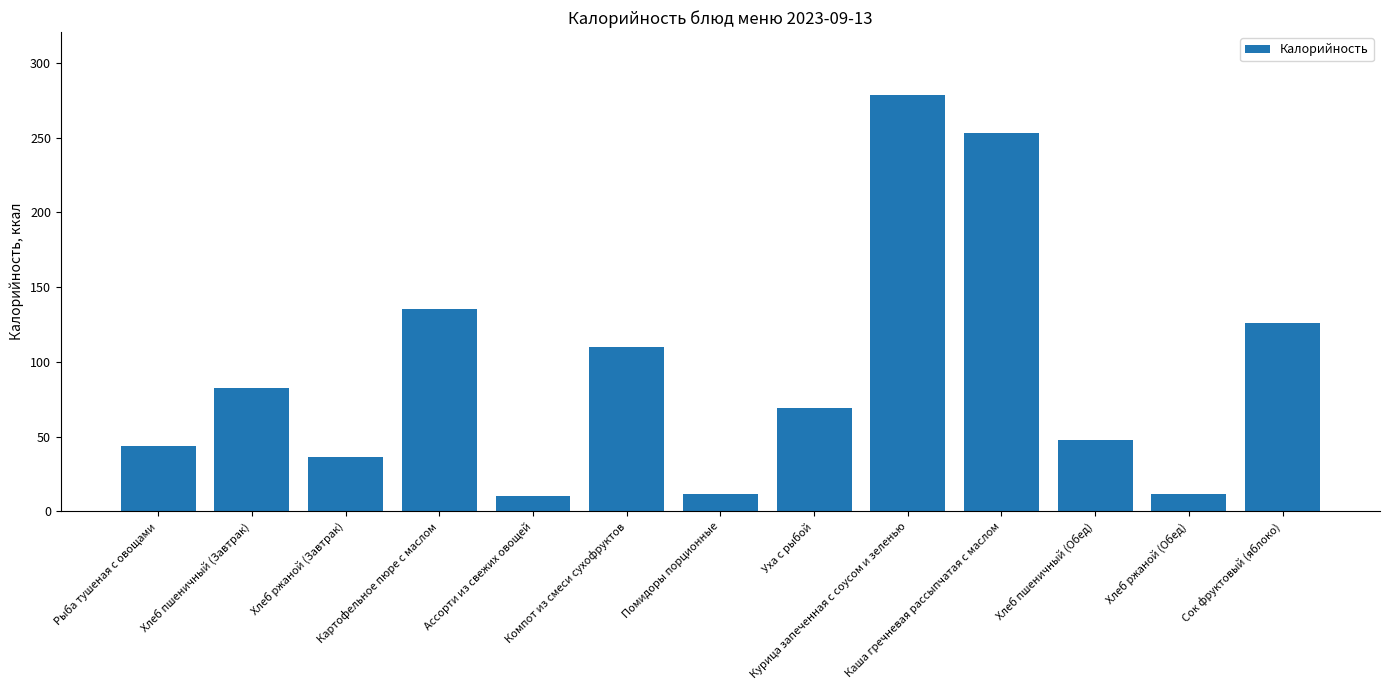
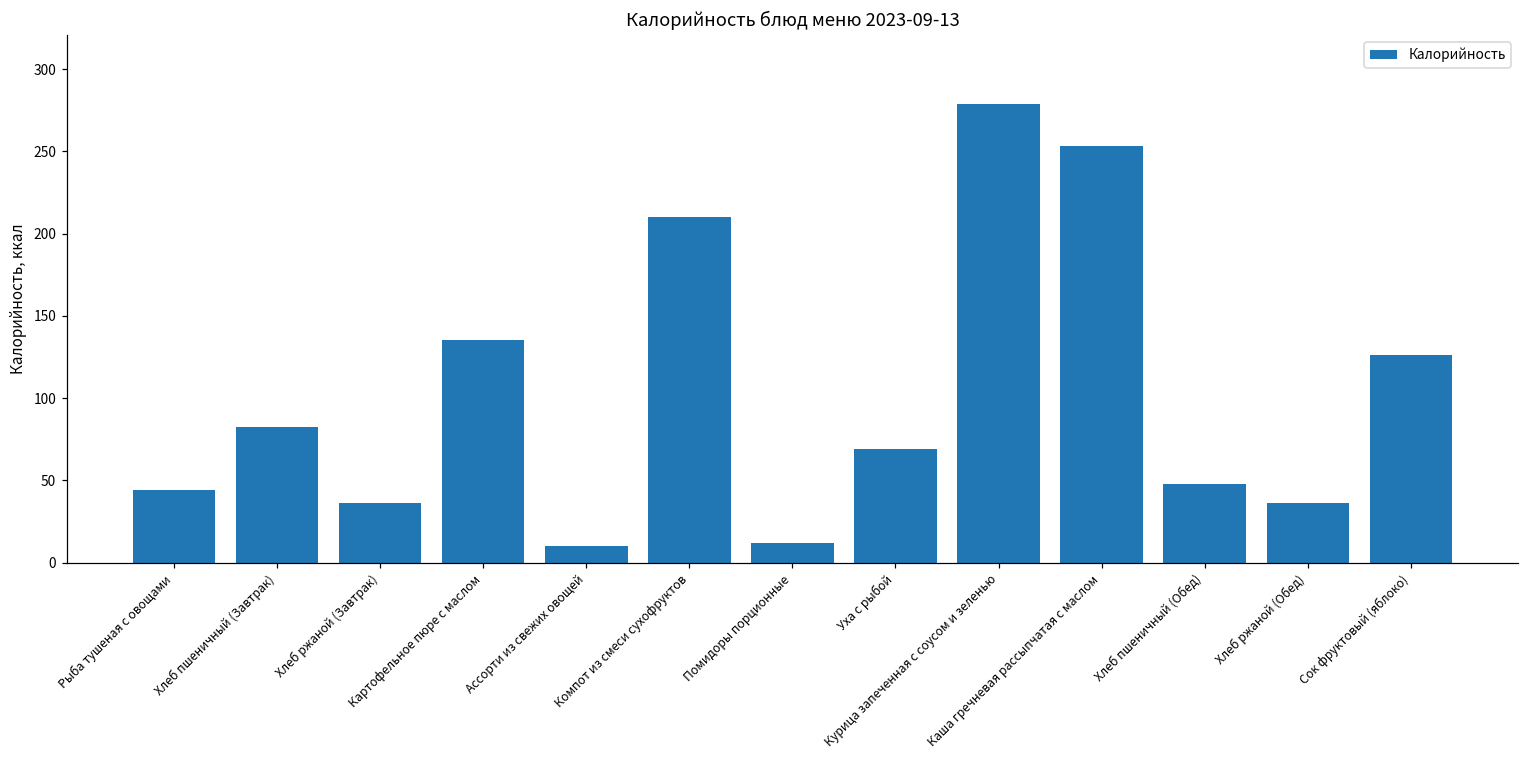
Компот из смеси сухофруктов: 110 -> 210
Хлеб ржаной (Обед): 11 -> 36
